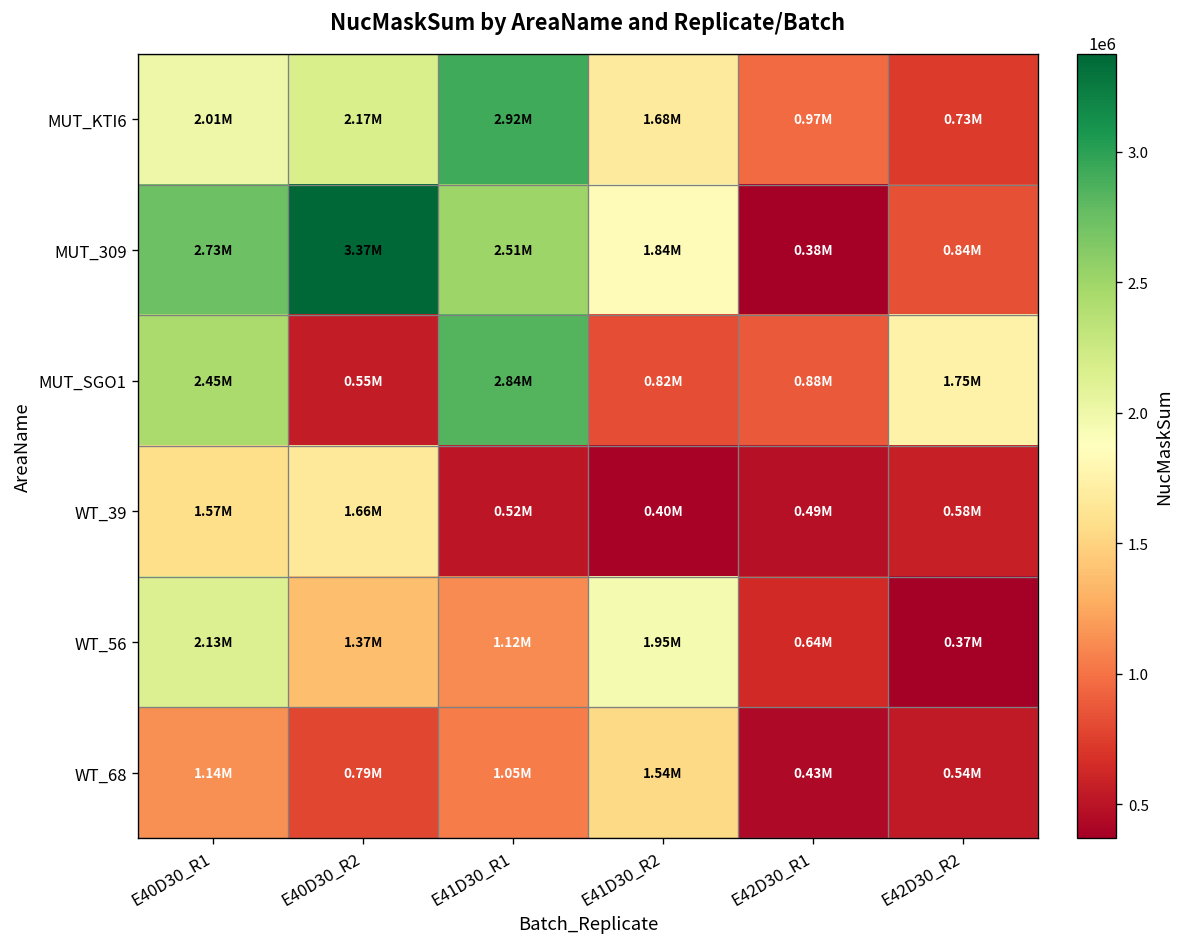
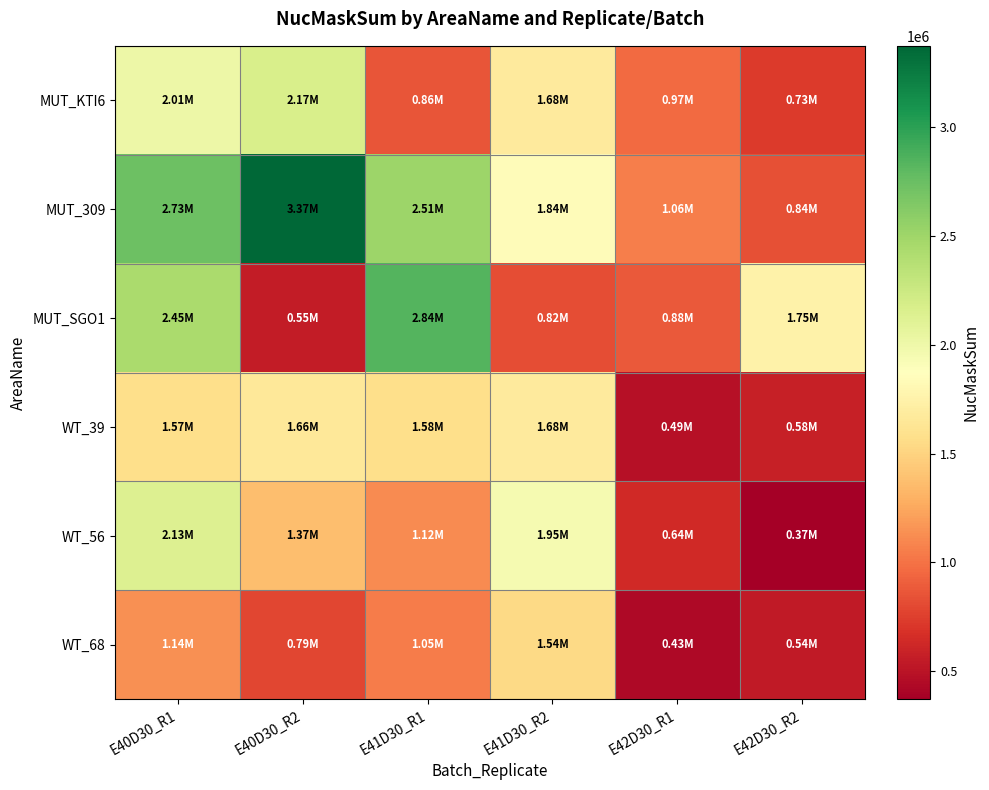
MUT_KTI6, E41D30_R1: 2.92M -> 0.86M
MUT_309, E42D30_R1: 0.38M -> 1.06M
WT_39, E41D30_R1: 0.52M -> 1.58M
WT_39, E41D30_R2: 0.40M -> 1.68M
